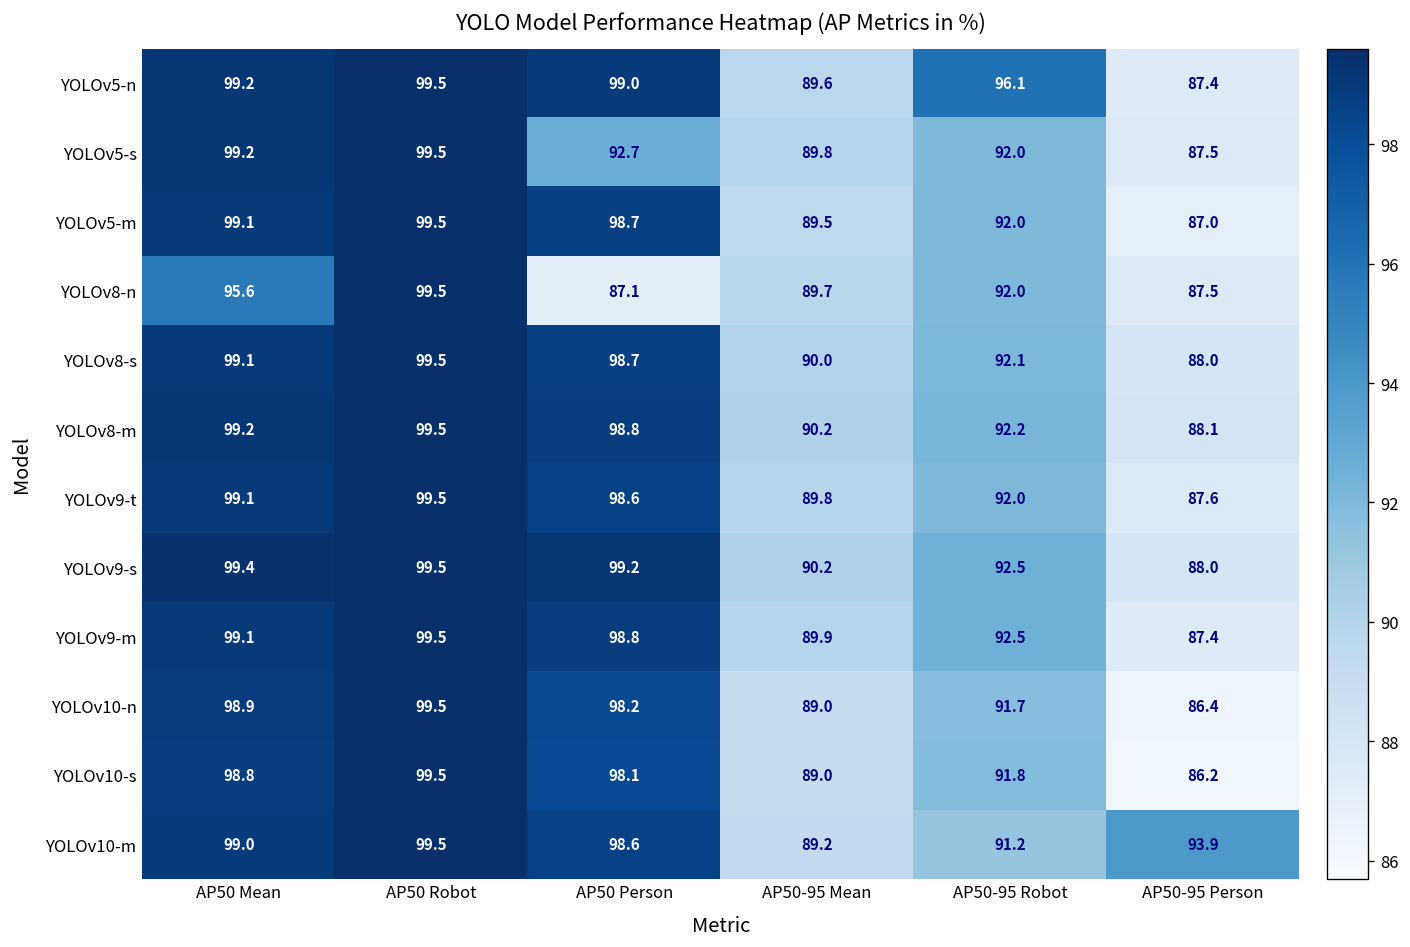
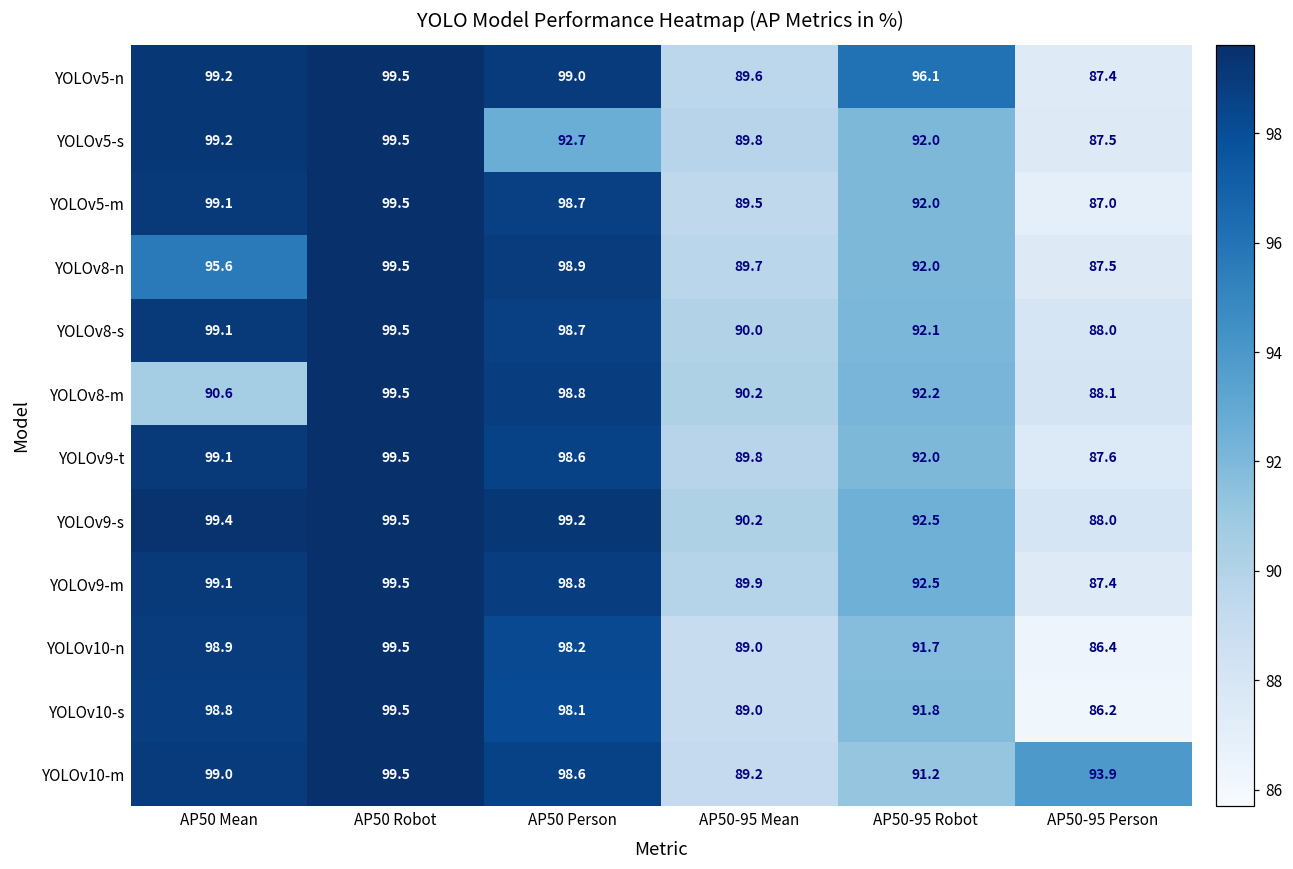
YOLOv8-n, AP50 Person: 87.1 -> 98.9
YOLOv8-m, AP50 Mean: 99.2 -> 90.6
